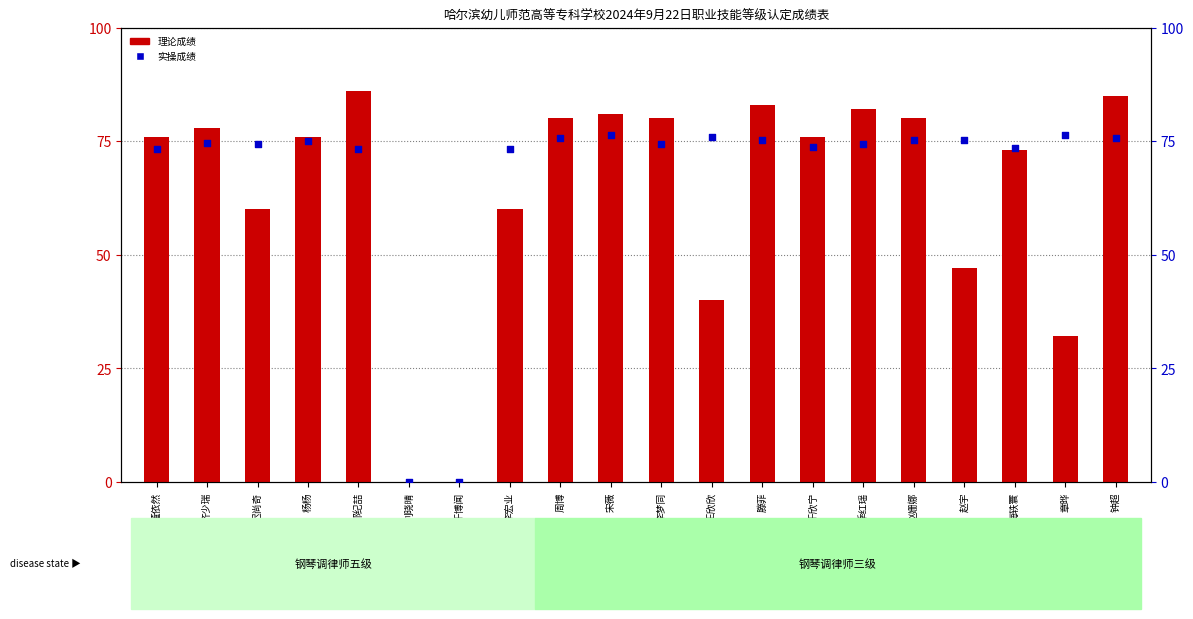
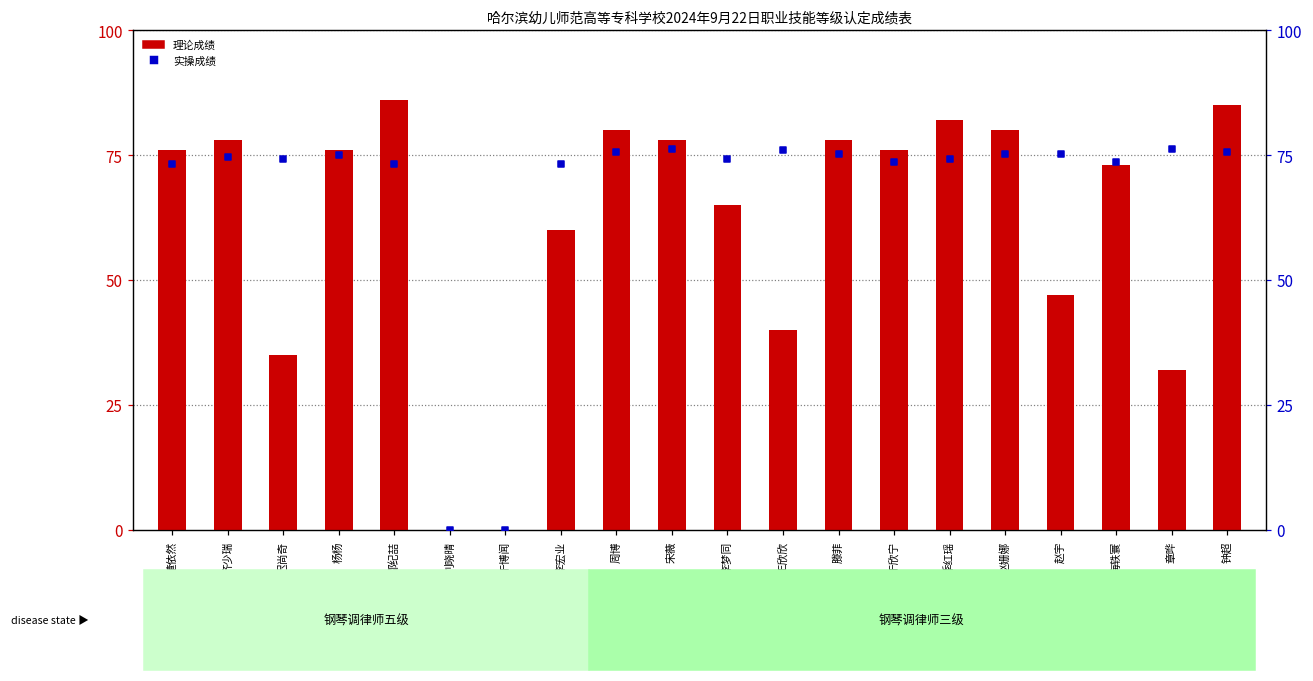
理论成绩, 迟尚奇: 60 -> 35
理论成绩, 宋薇: 81 -> 78
理论成绩, 李梦同: 80 -> 65
理论成绩, 滕菲: 83 -> 78
